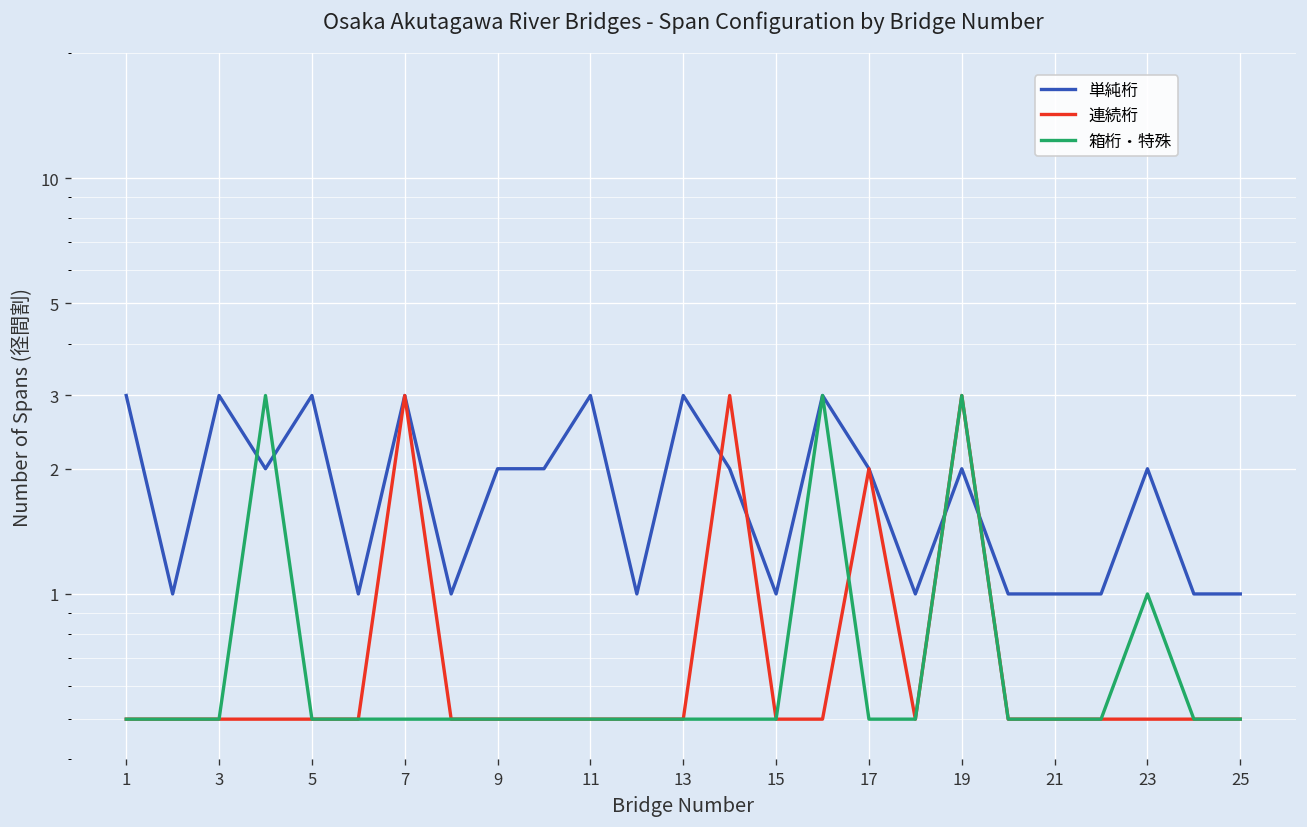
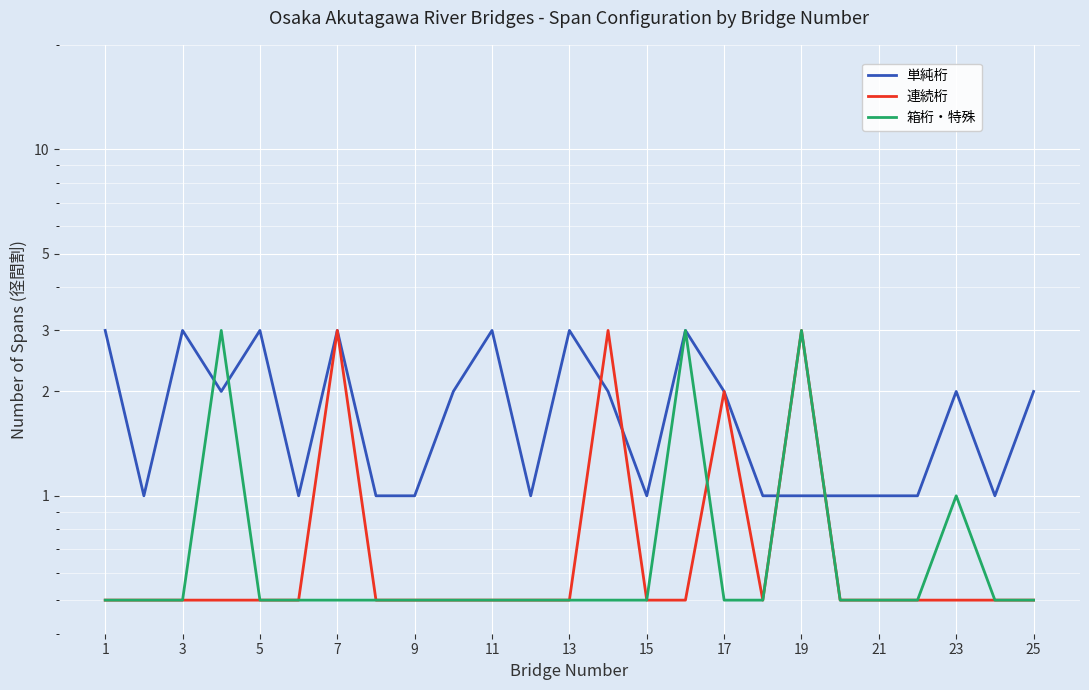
単純桁, 9: 2 -> 1
単純桁, 19: 2 -> 1
単純桁, 25: 1 -> 2
